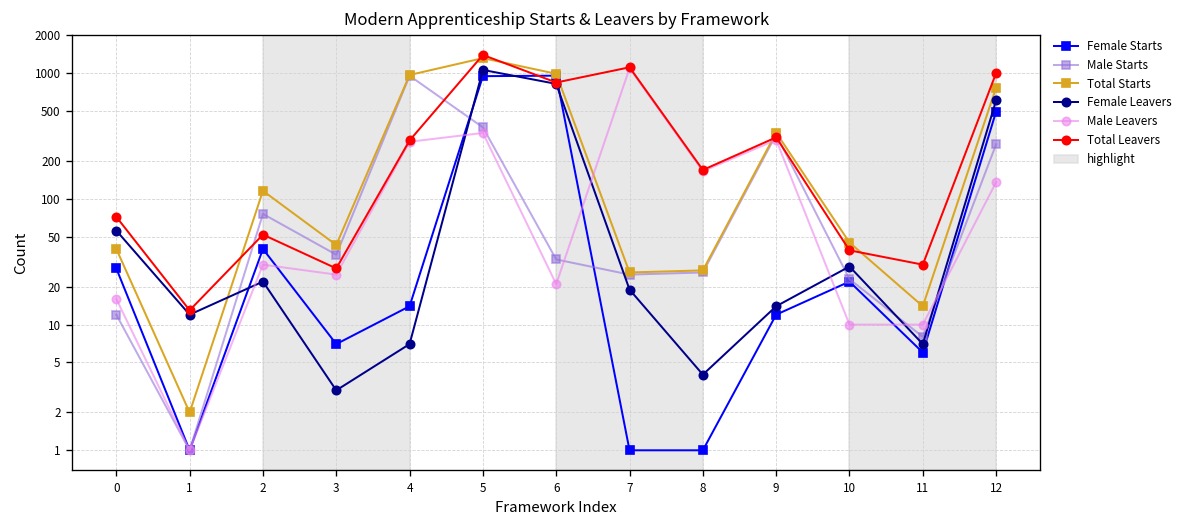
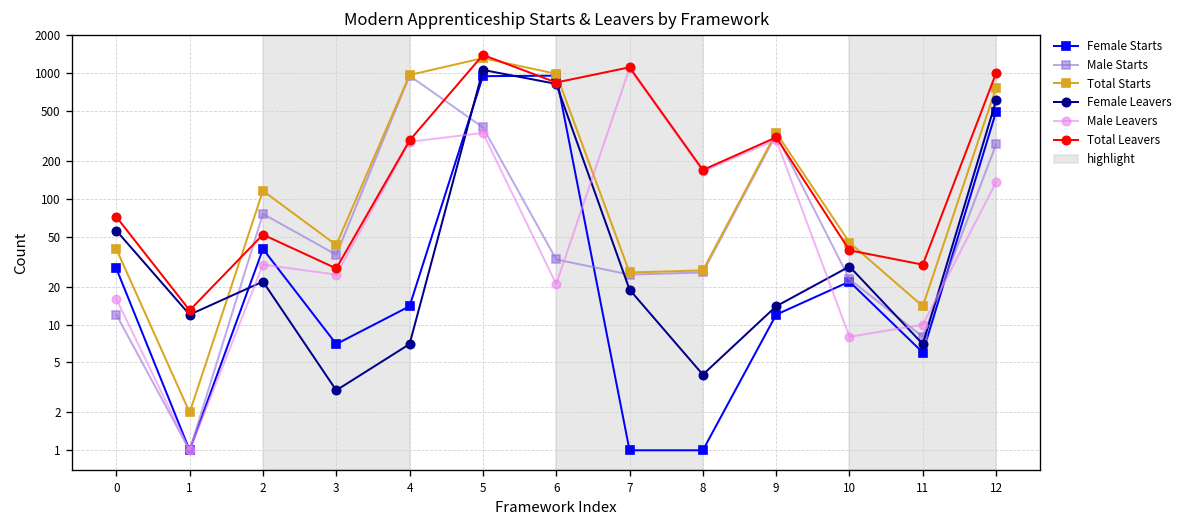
Male Leavers, 10: 10 -> 8
